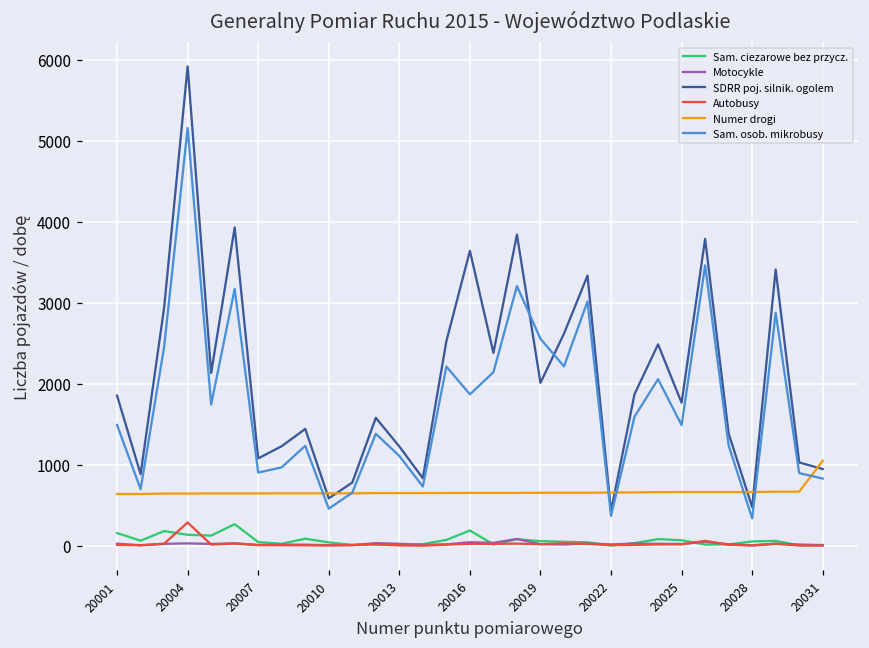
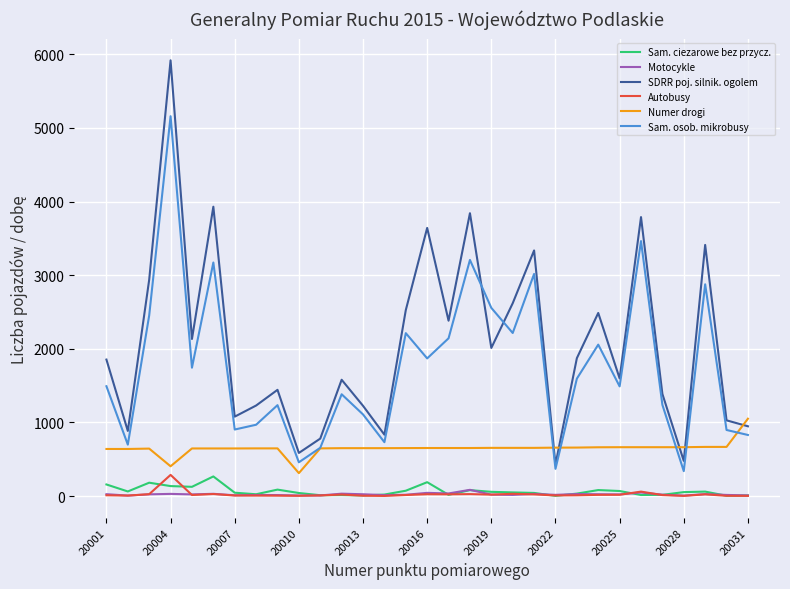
Numer drogi, 20004: 600 -> 400
Numer drogi, 20010: 600 -> 300
SDRR poj. silnik. ogolem, 20025: 1800 -> 1600
